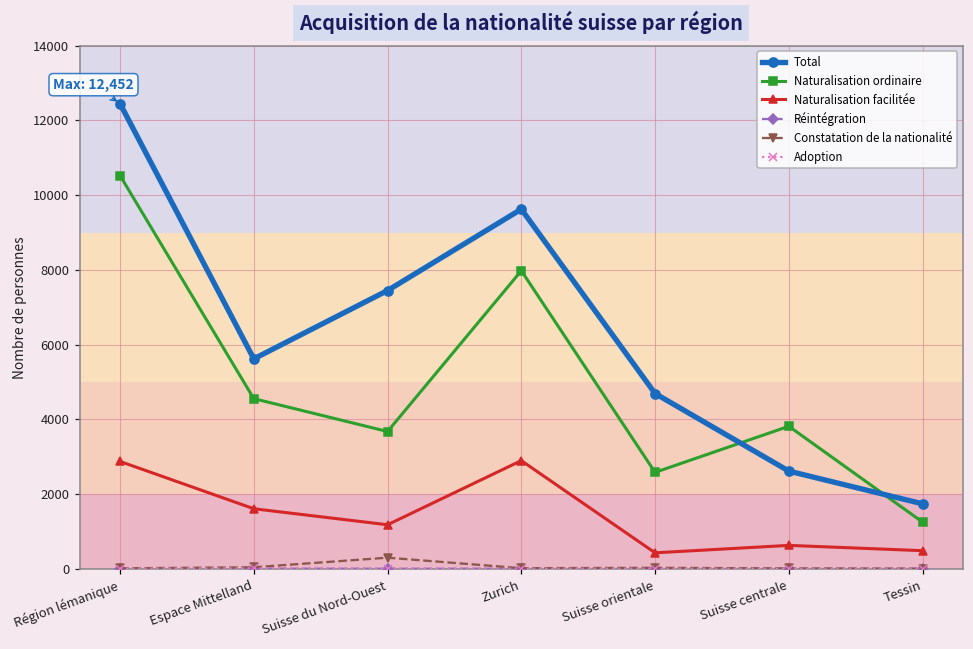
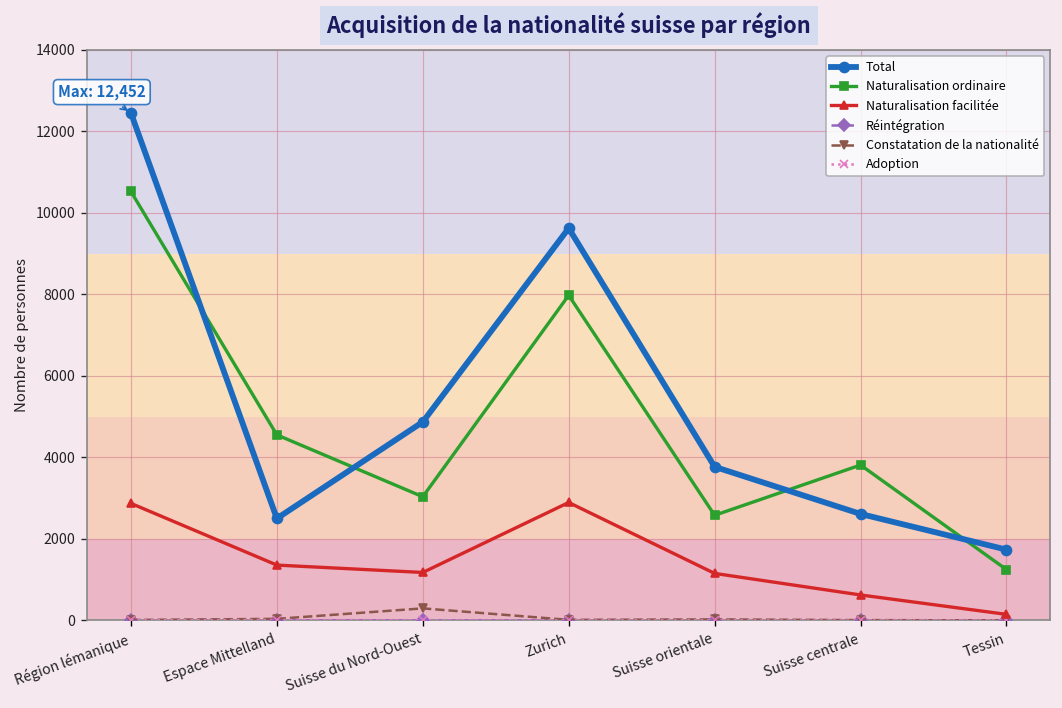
Total, Espace Mittelland: 5600 -> 2500
Naturalisation facilitée, Espace Mittelland: 1600 -> 1400
Total, Suisse du Nord-Ouest: 7400 -> 4900
Naturalisation ordinaire, Suisse du Nord-Ouest: 3700 -> 3000
Total, Suisse orientale: 4700 -> 3800
Naturalisation facilitée, Suisse orientale: 400 -> 1200
Naturalisation facilitée, Tessin: 500 -> 200
